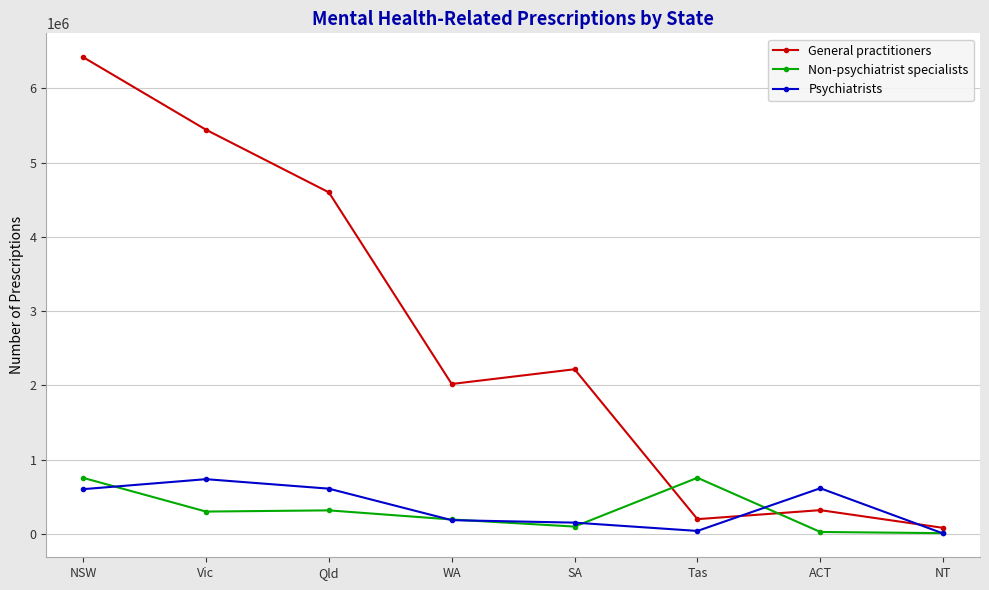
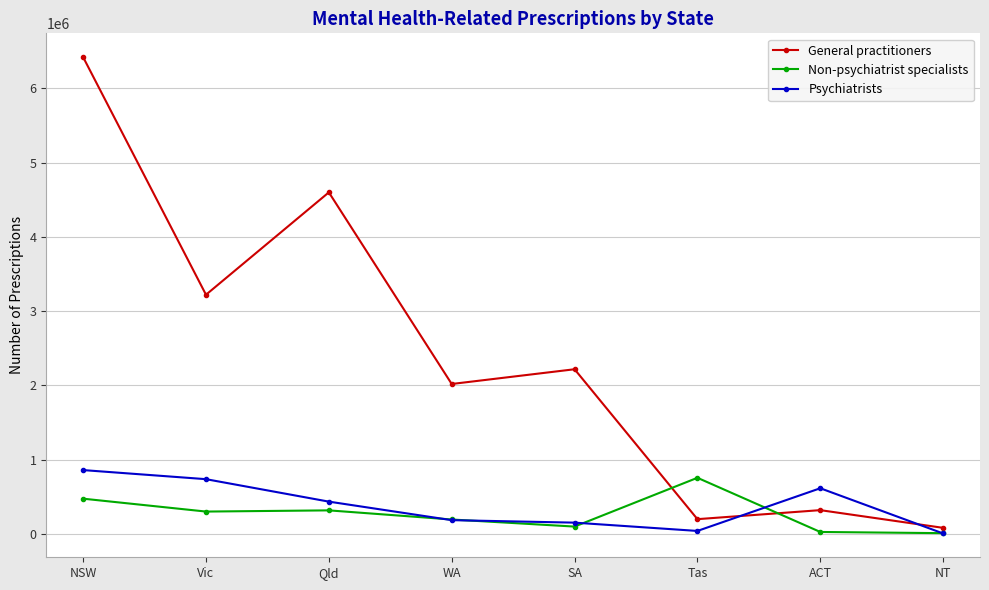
Non-psychiatrist specialists, NSW: 800000 -> 500000
Psychiatrists, NSW: 600000 -> 900000
General practitioners, Vic: 5400000 -> 3200000
Psychiatrists, Qld: 600000 -> 400000
